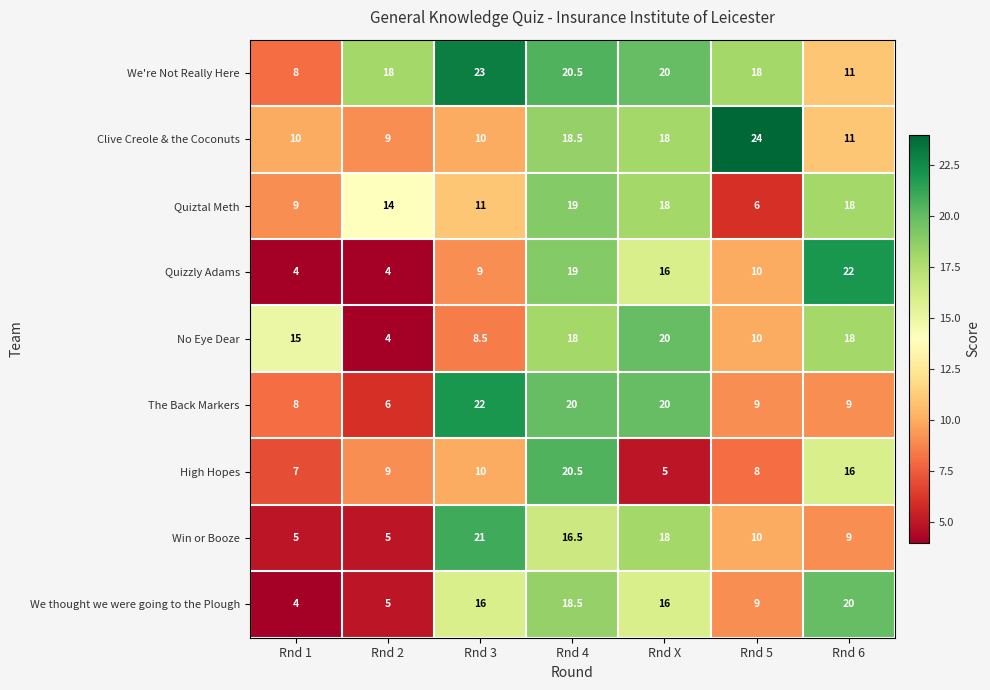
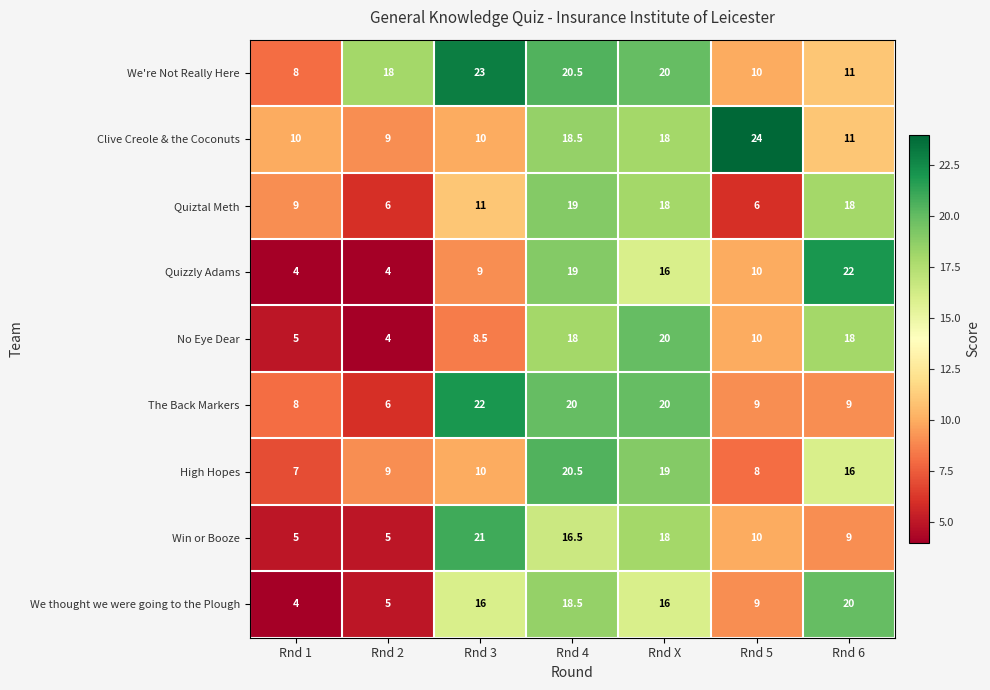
We're Not Really Here, Rnd 5: 18 -> 10
Quiztal Meth, Rnd 2: 14 -> 6
No Eye Dear, Rnd 1: 15 -> 5
High Hopes, Rnd X: 5 -> 19
